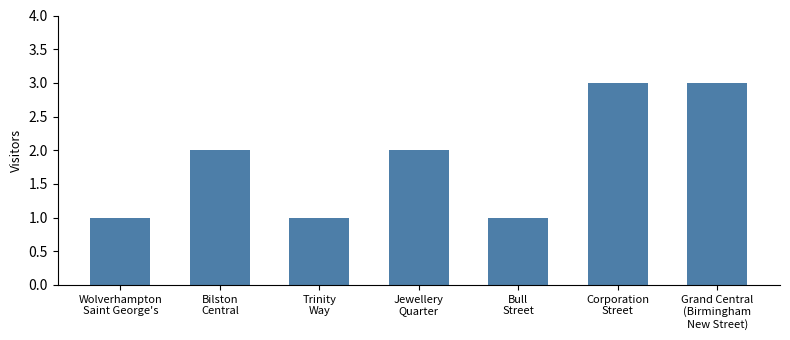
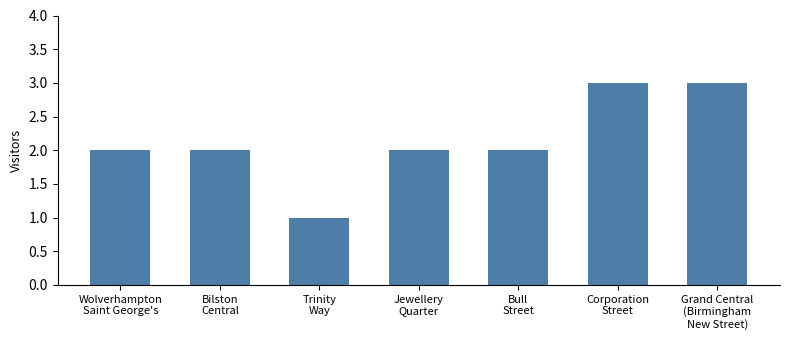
Wolverhampton Saint George's: 1 -> 2
Bull Street: 1 -> 2
